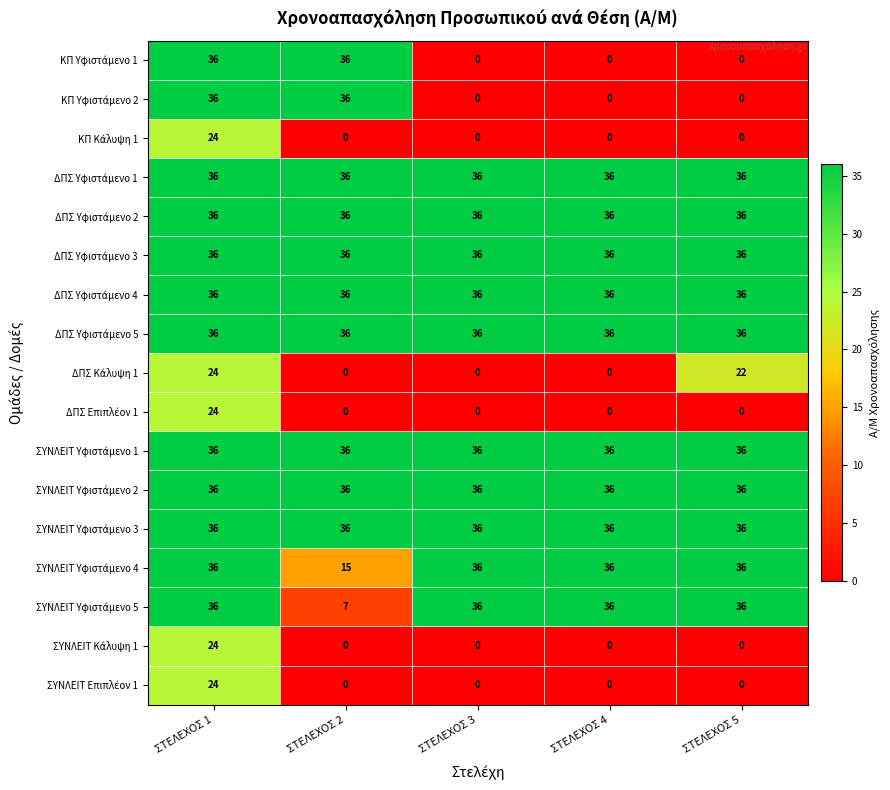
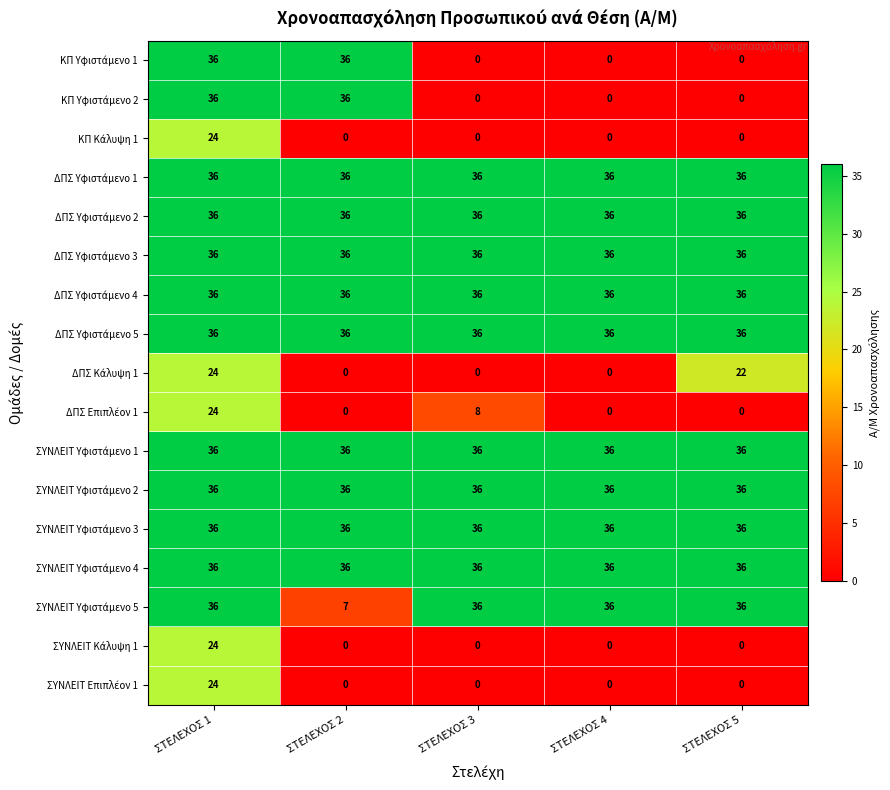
ΔΠΣ Επιπλέον 1, ΣΤΕΛΕΧΟΣ 3: 0 -> 8
ΣΥΝΛΕΙΤ Υφιστάμενο 4, ΣΤΕΛΕΧΟΣ 2: 15 -> 36
